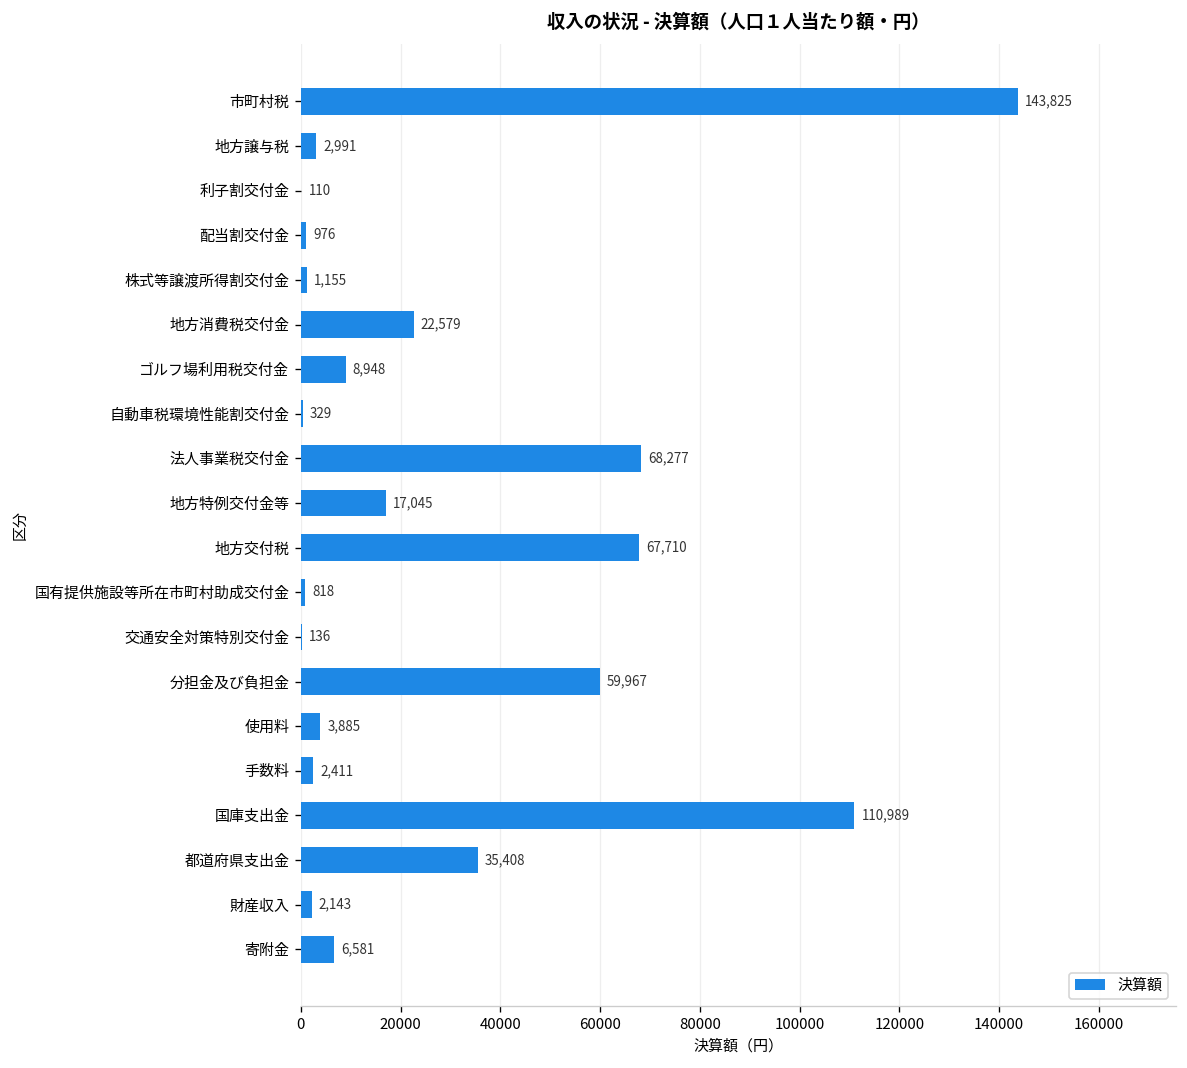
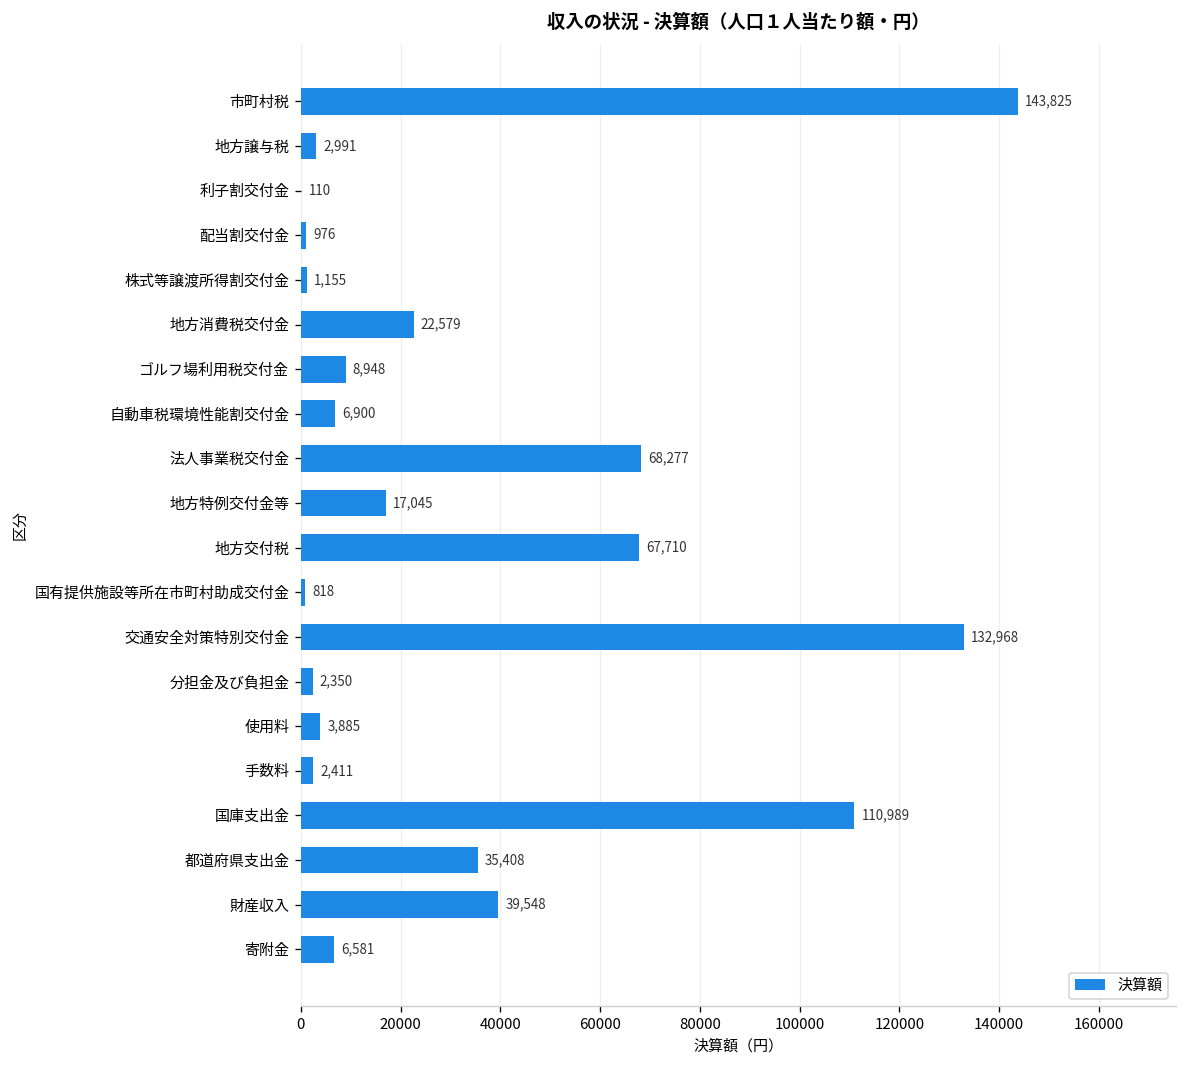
自動車税環境性能割交付金: 329 -> 6,900
交通安全対策特別交付金: 136 -> 132,968
分担金及び負担金: 59,967 -> 2,350
財産収入: 2,143 -> 39,548
